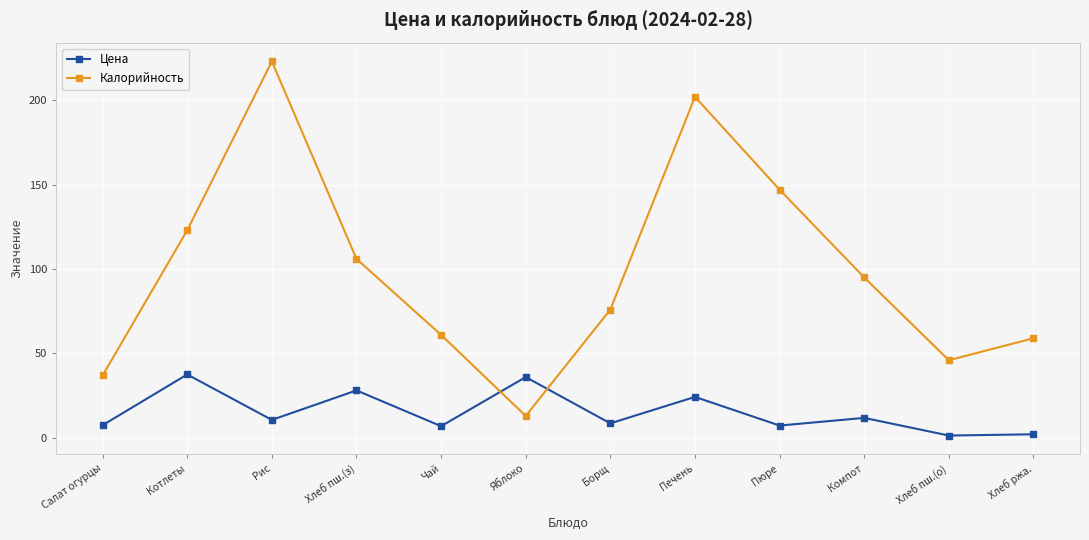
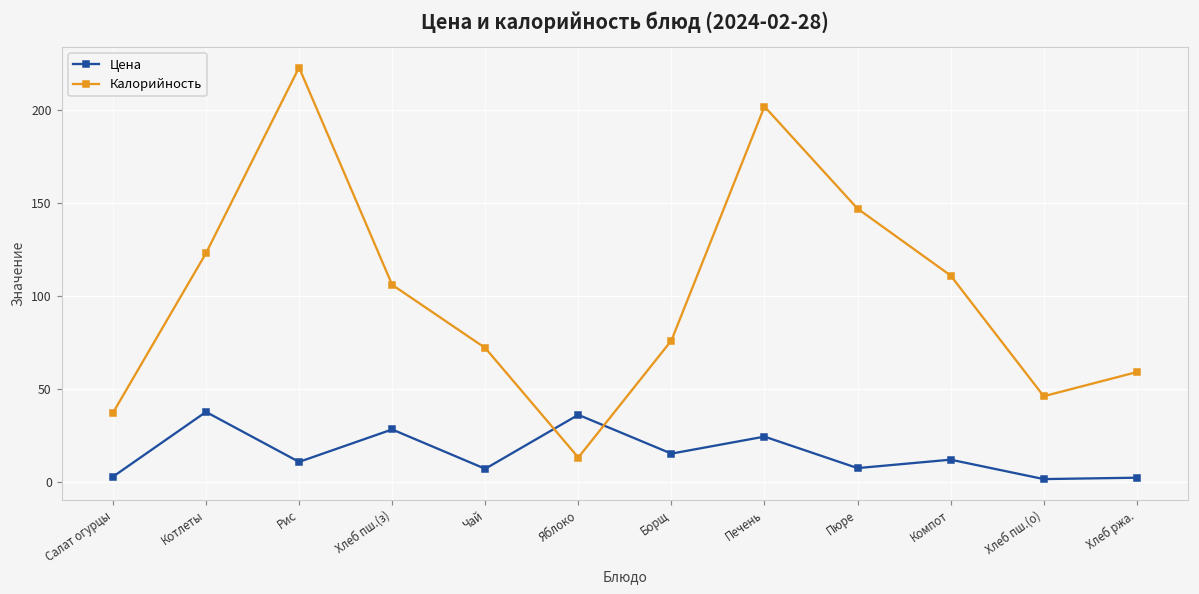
Цена, Салат огурцы: 8 -> 3
Калорийность, Чай: 61 -> 72
Цена, Борщ: 9 -> 15
Калорийность, Компот: 95 -> 111
